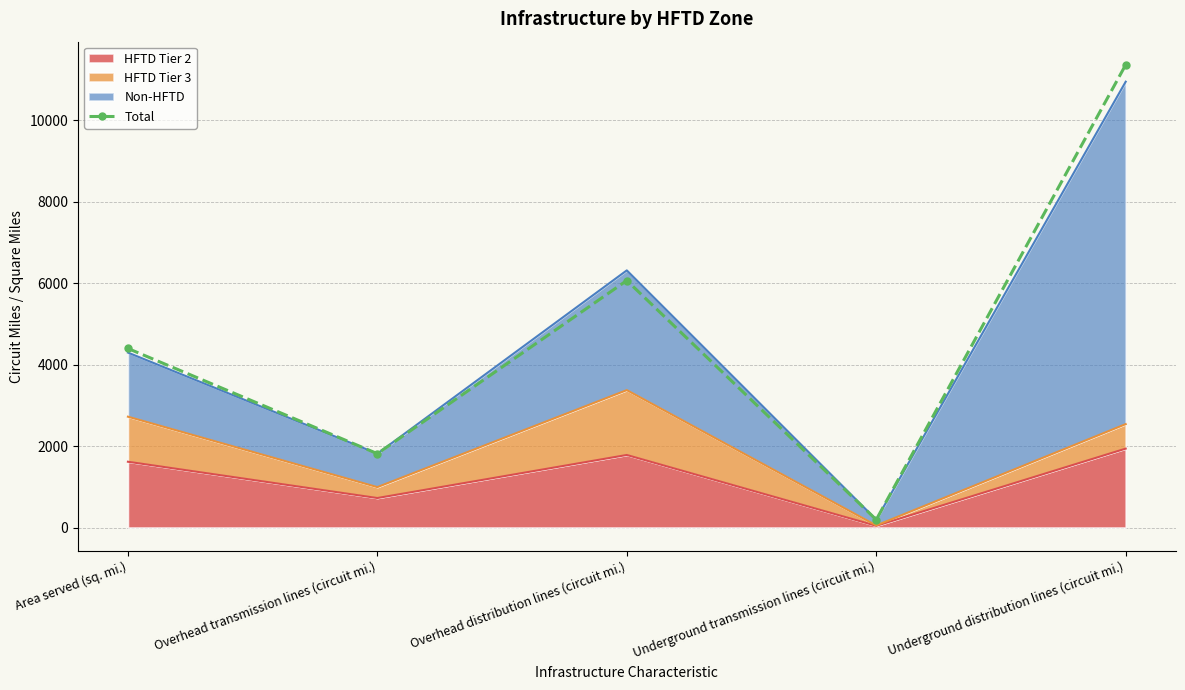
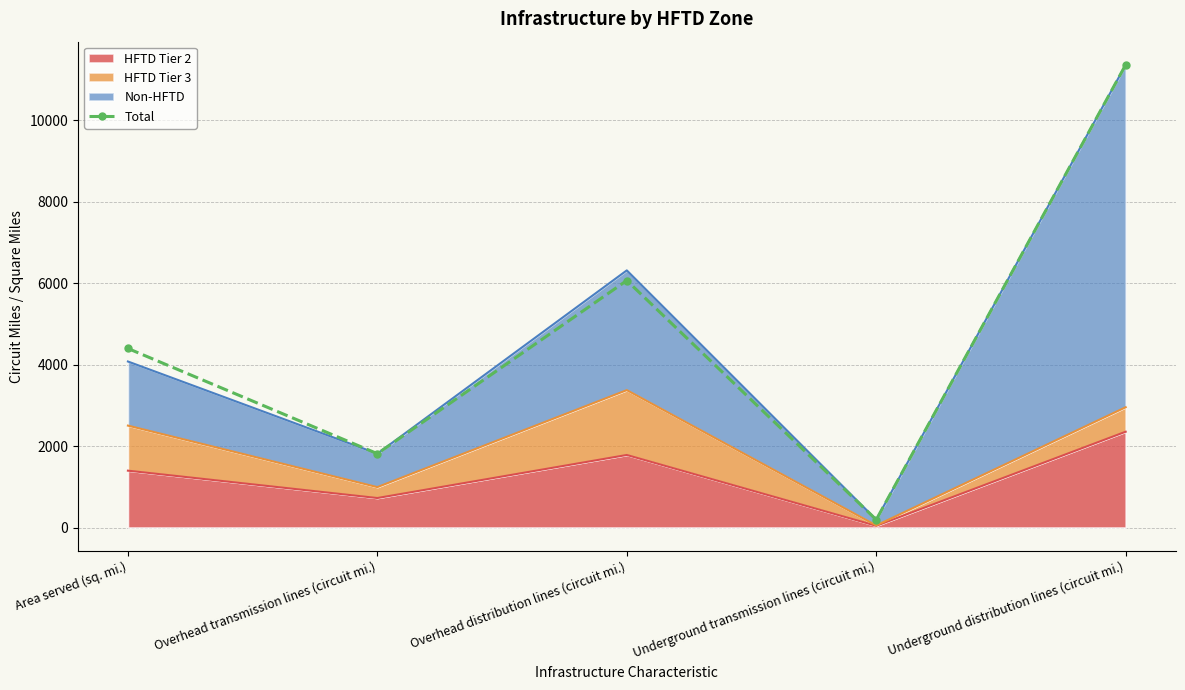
HFTD Tier 2, Area served (sq. mi.): 1600 -> 1400
HFTD Tier 2, Underground distribution lines (circuit mi.): 1900 -> 2400
